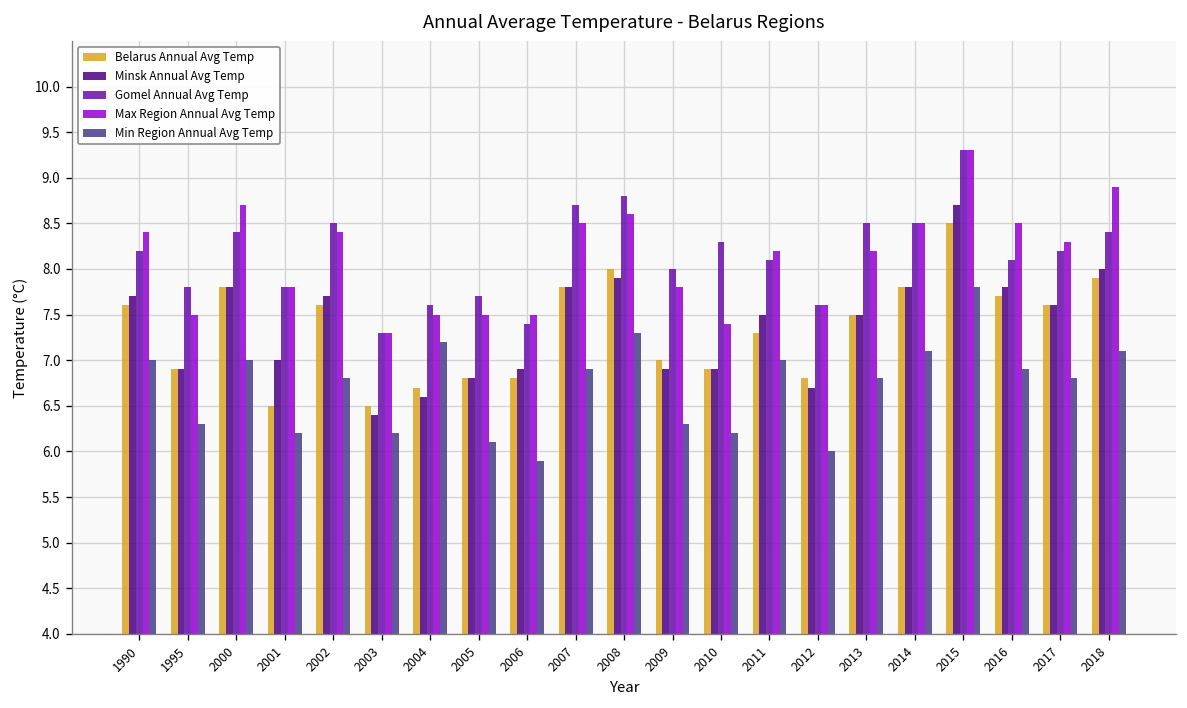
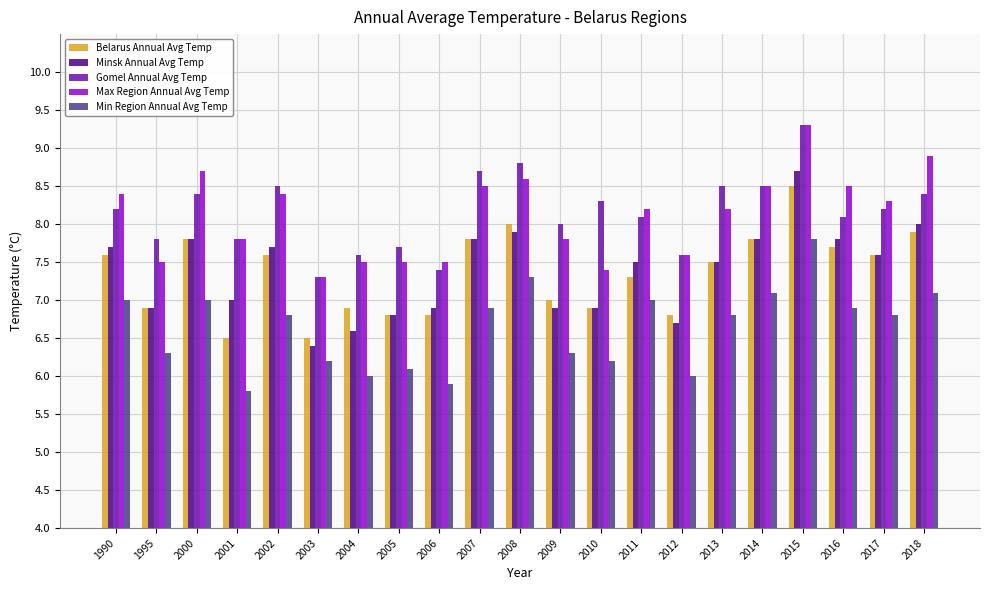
Min Region Annual Avg Temp, 2001: 6.2 -> 5.8
Belarus Annual Avg Temp, 2004: 6.7 -> 6.9
Min Region Annual Avg Temp, 2004: 7.2 -> 6.0
